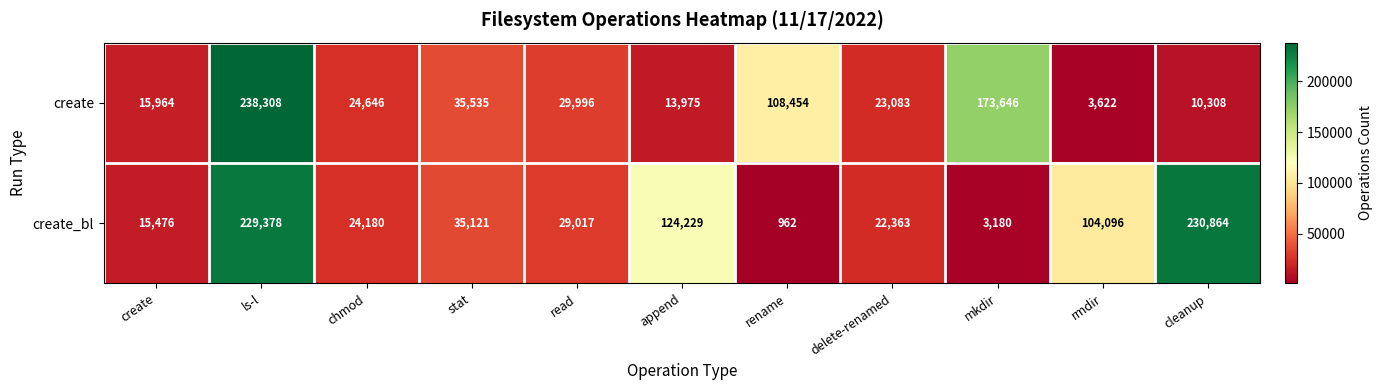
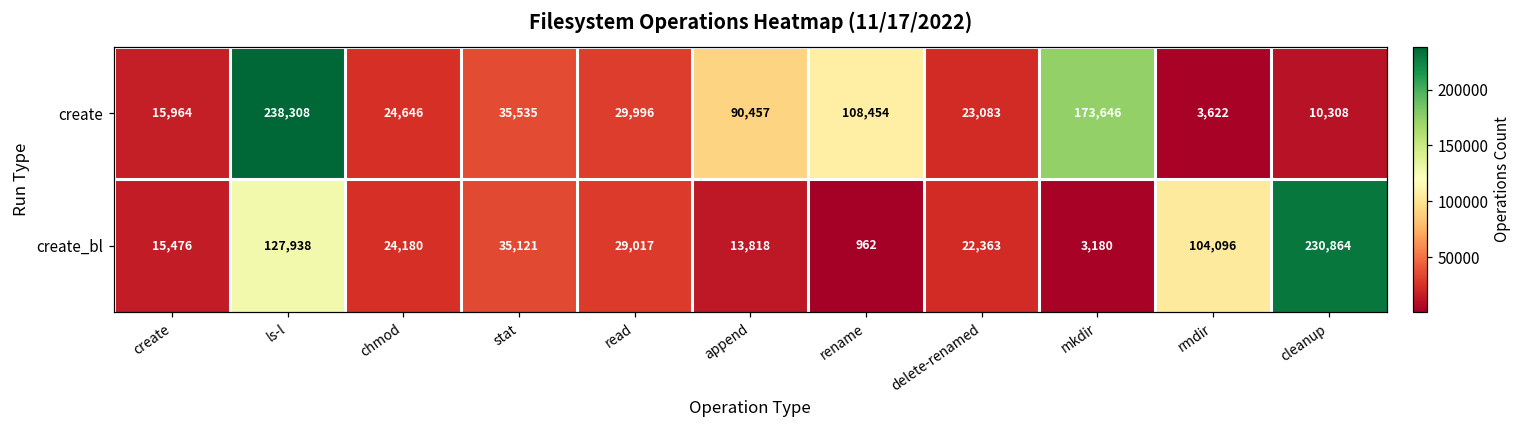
create, append: 13,975 -> 90,457
create_bl, ls-l: 229,378 -> 127,938
create_bl, append: 124,229 -> 13,818
